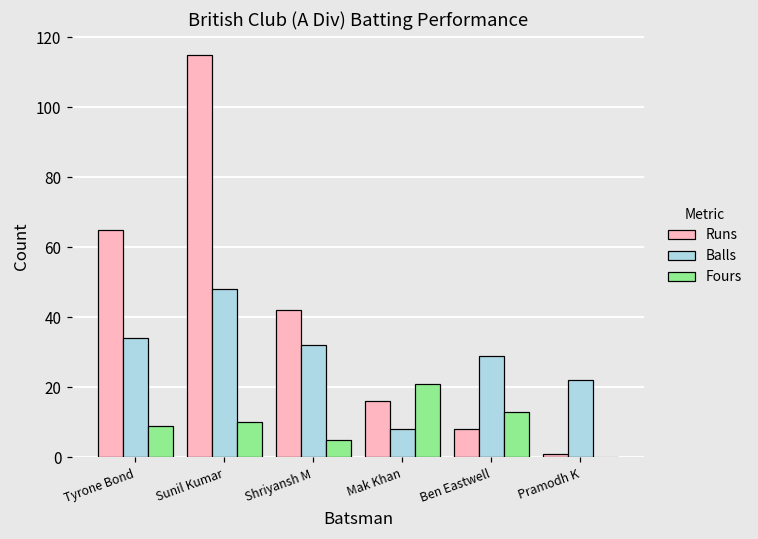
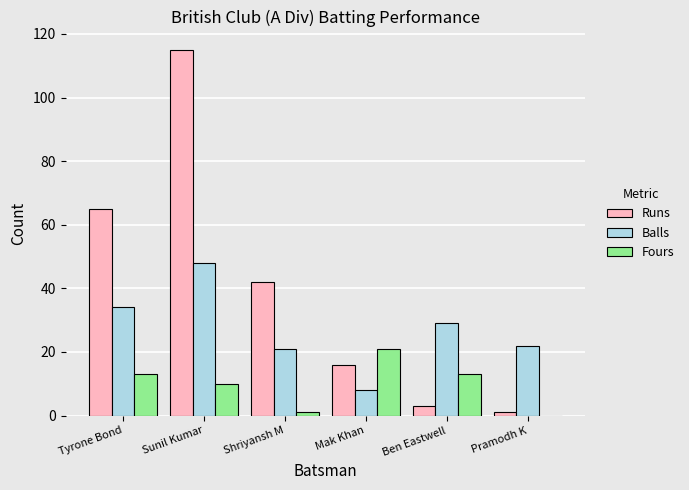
Fours, Tyrone Bond: 9 -> 13
Balls, Shriyansh M: 32 -> 21
Fours, Shriyansh M: 5 -> 1
Runs, Ben Eastwell: 8 -> 3
